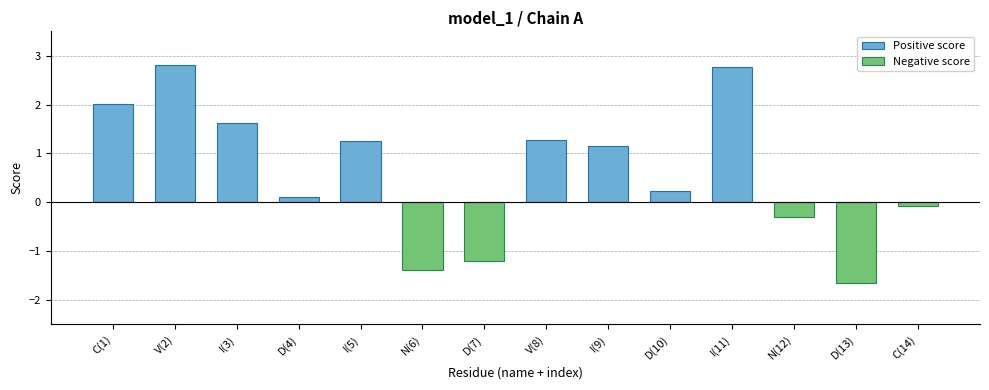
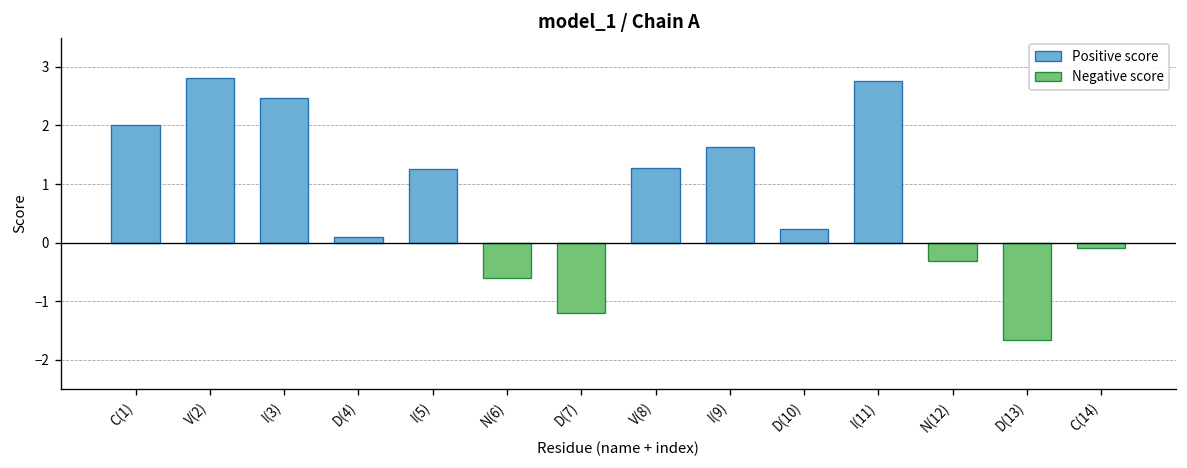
Positive score, I(3): 1.6 -> 2.5
Negative score, N(6): -1.4 -> -0.6
Positive score, I(9): 1.2 -> 1.6
